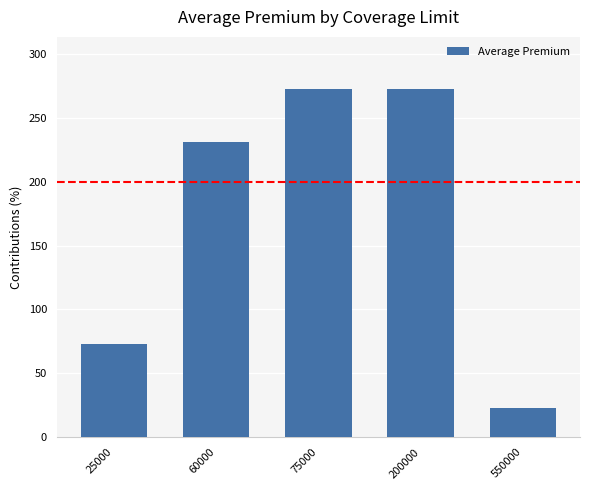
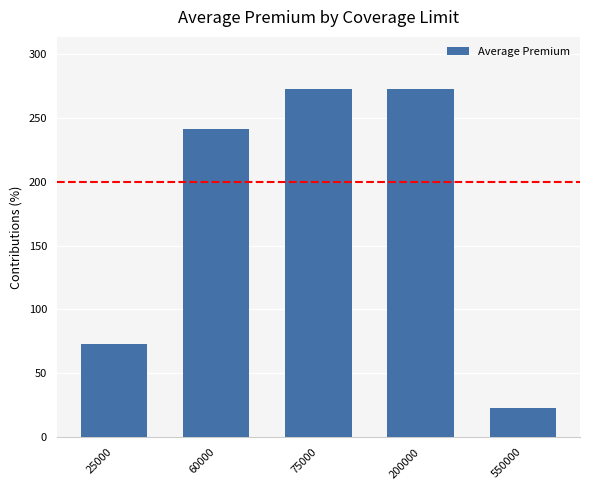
60000: 231 -> 241
